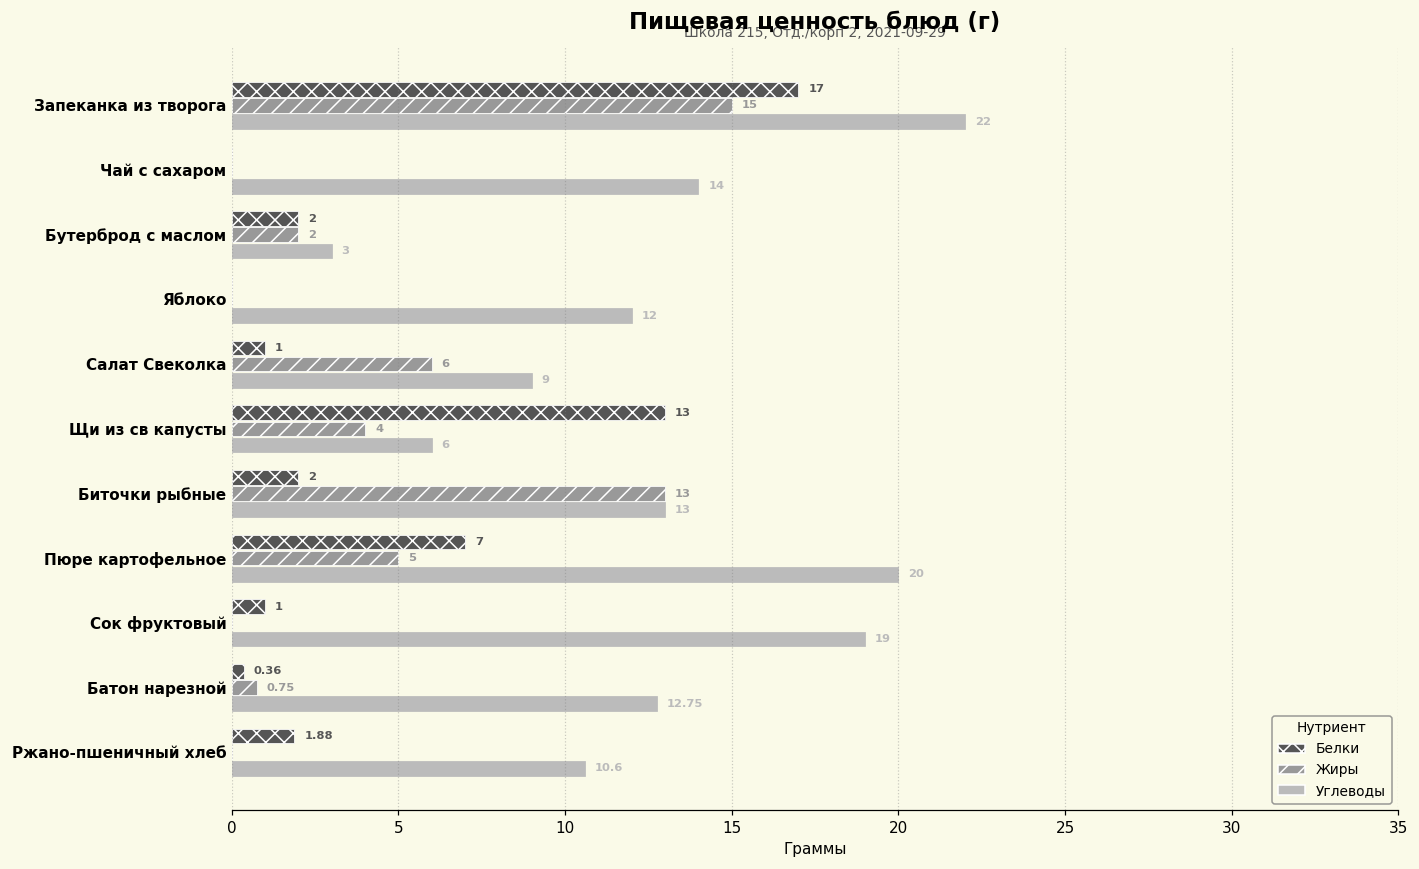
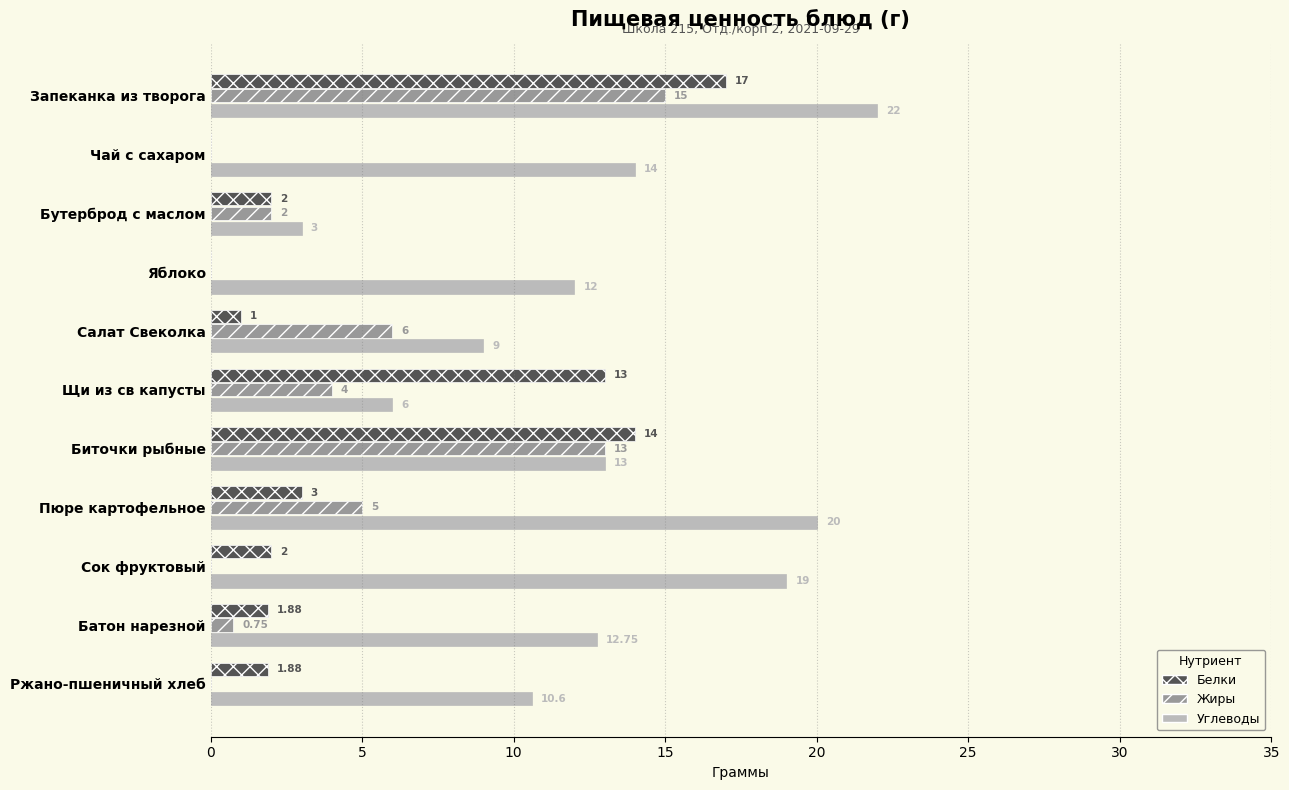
Белки, Биточки рыбные: 2 -> 14
Белки, Пюре картофельное: 7 -> 3
Белки, Сок фруктовый: 1 -> 2
Белки, Батон нарезной: 0.36 -> 1.88
